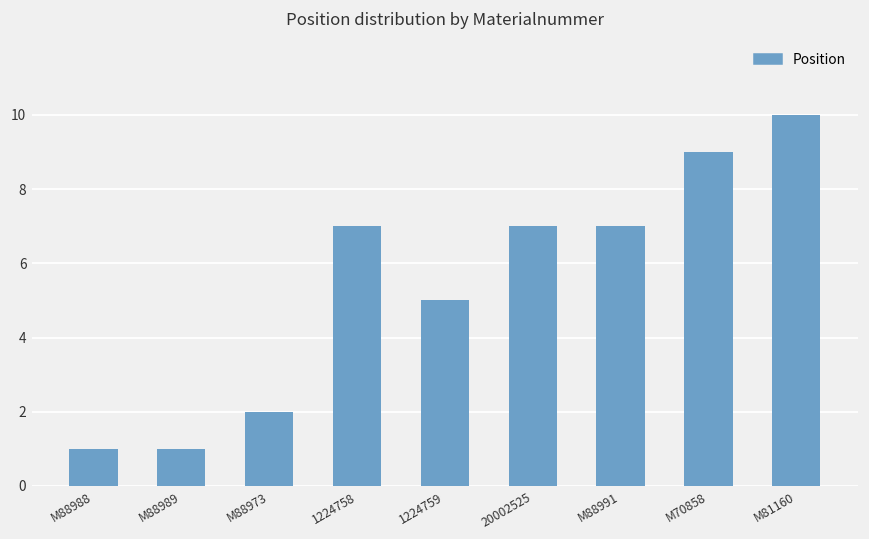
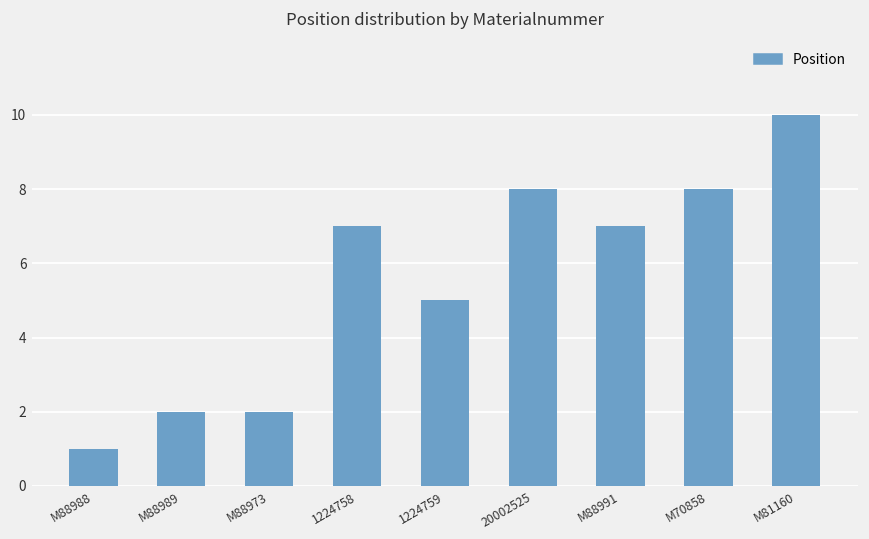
M88989: 1 -> 2
20002525: 7 -> 8
M70858: 9 -> 8
